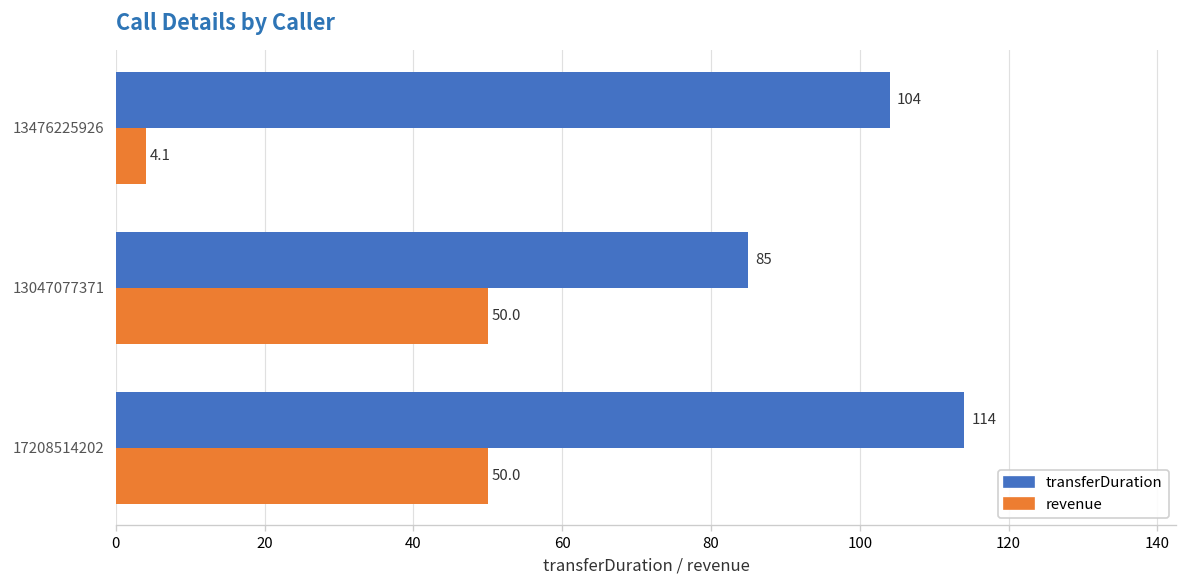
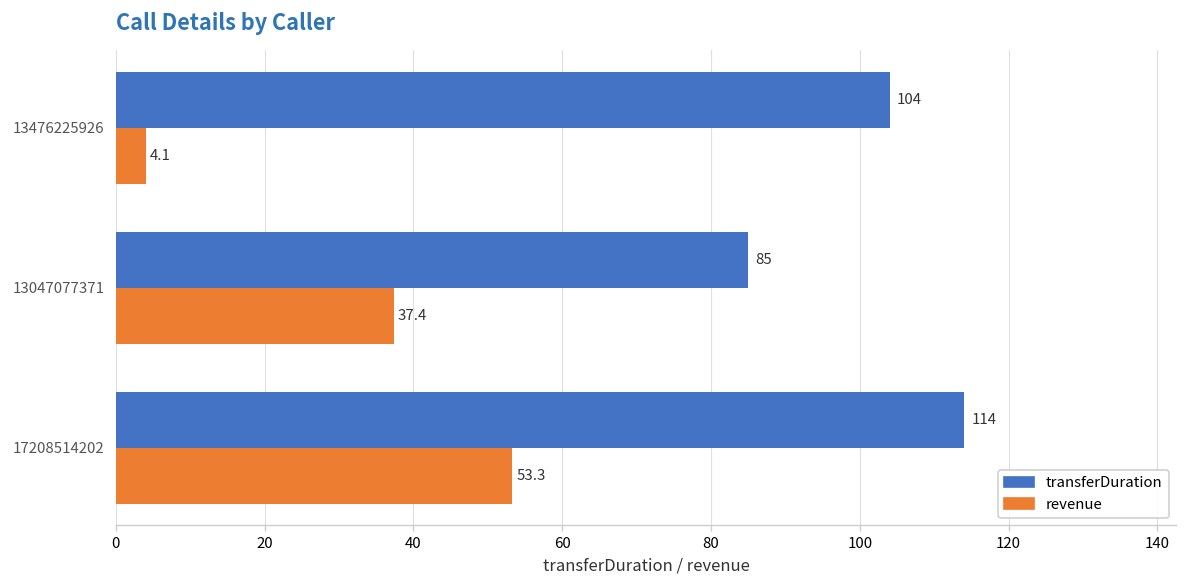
revenue, 13047077371: 50.0 -> 37.4
revenue, 17208514202: 50.0 -> 53.3
